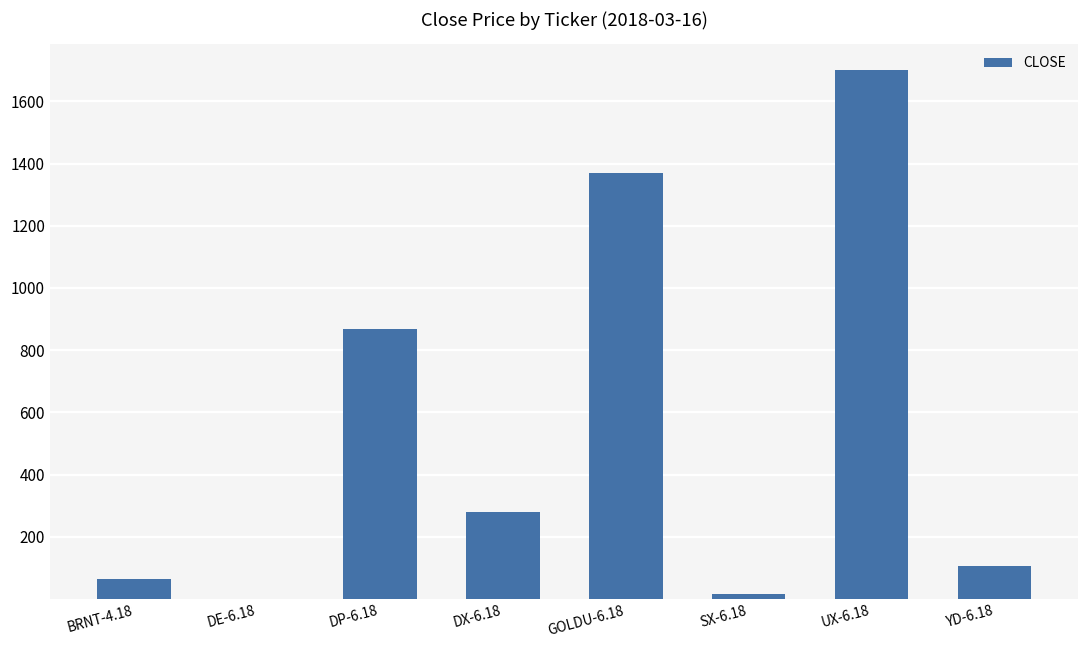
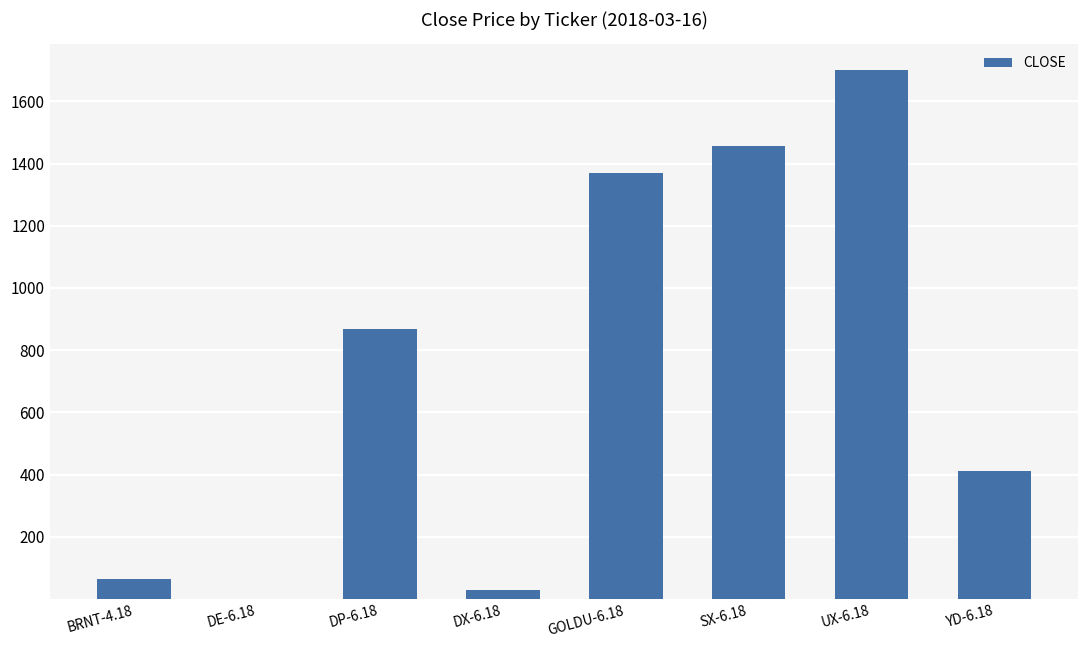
DX-6.18: 280 -> 30
SX-6.18: 20 -> 1460
YD-6.18: 100 -> 410
